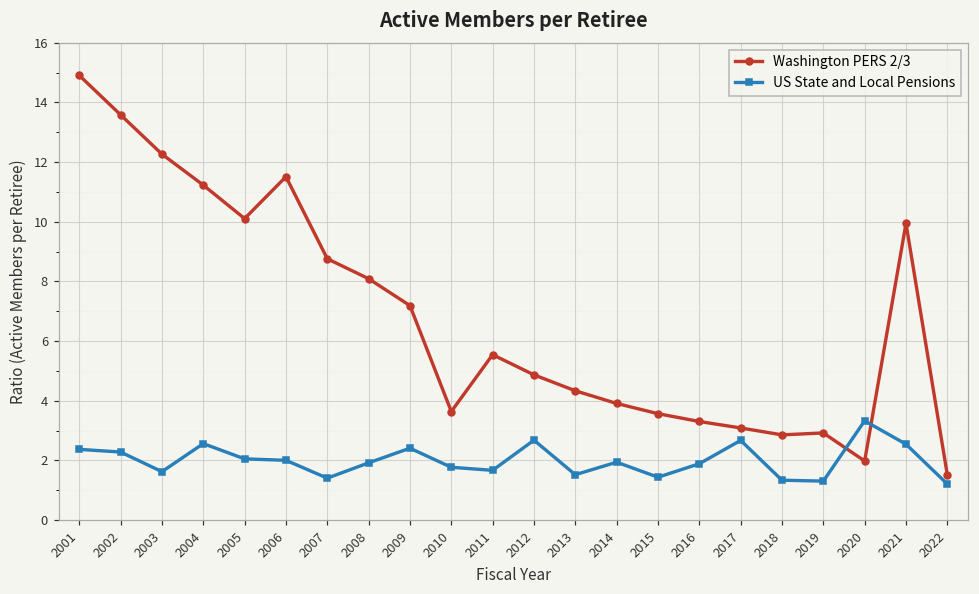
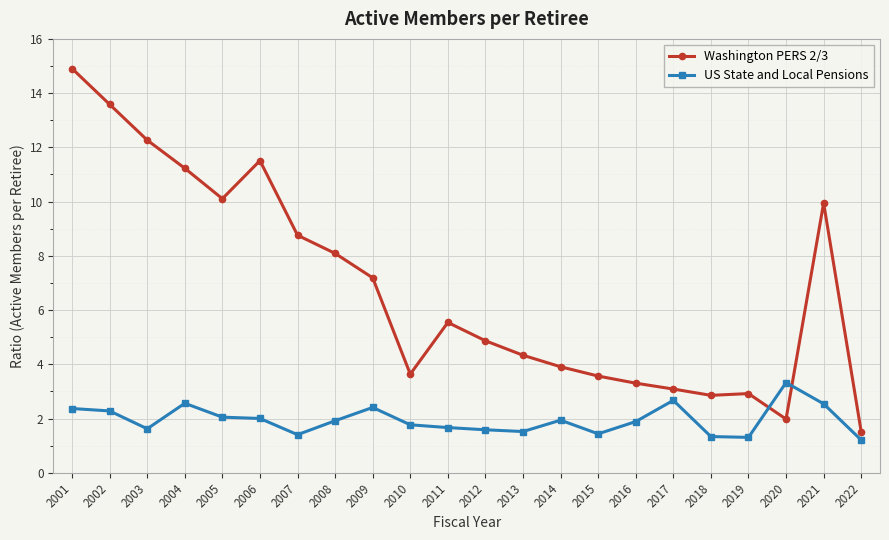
US State and Local Pensions, 2012: 2.7 -> 1.6
